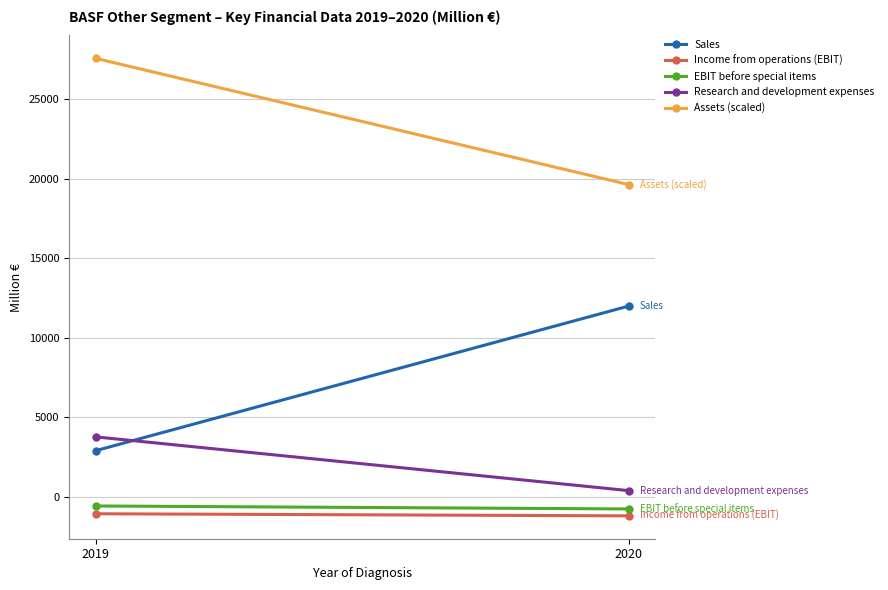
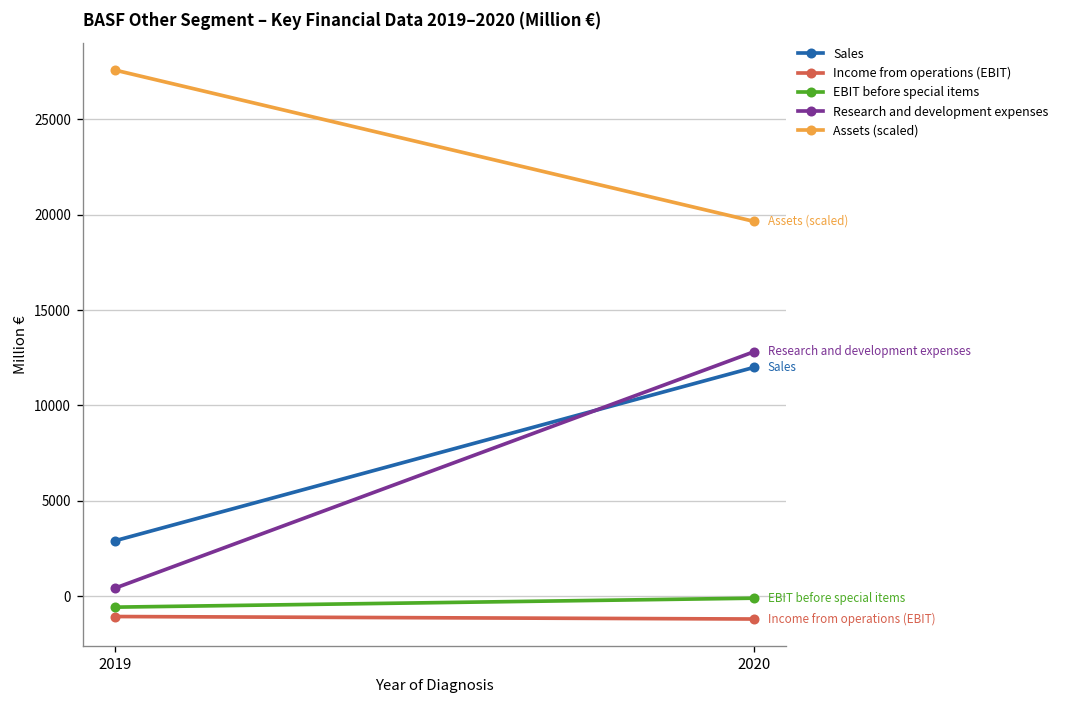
Research and development expenses, 2019: 3800 -> 400
EBIT before special items, 2020: -800 -> -100
Research and development expenses, 2020: 400 -> 12800
